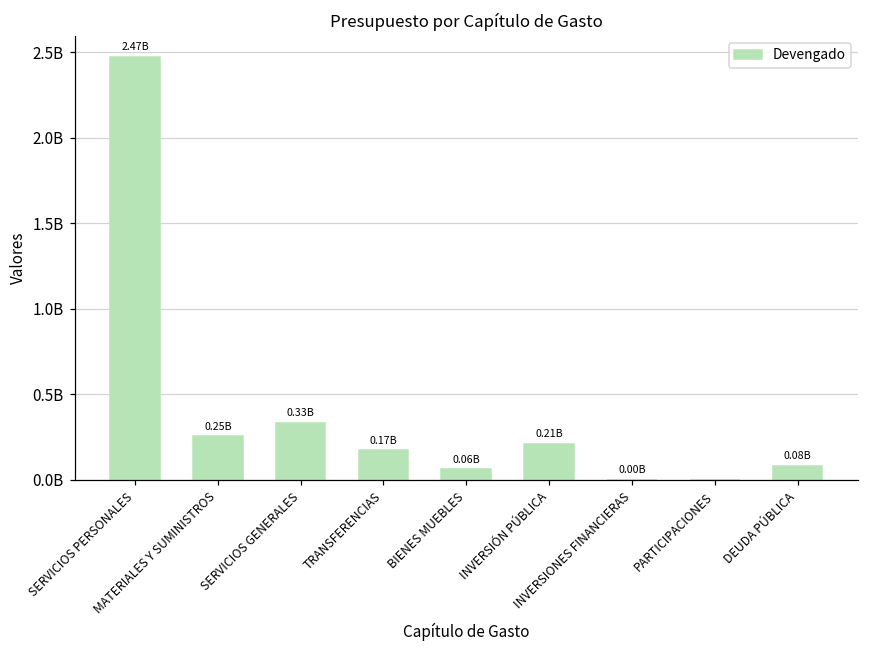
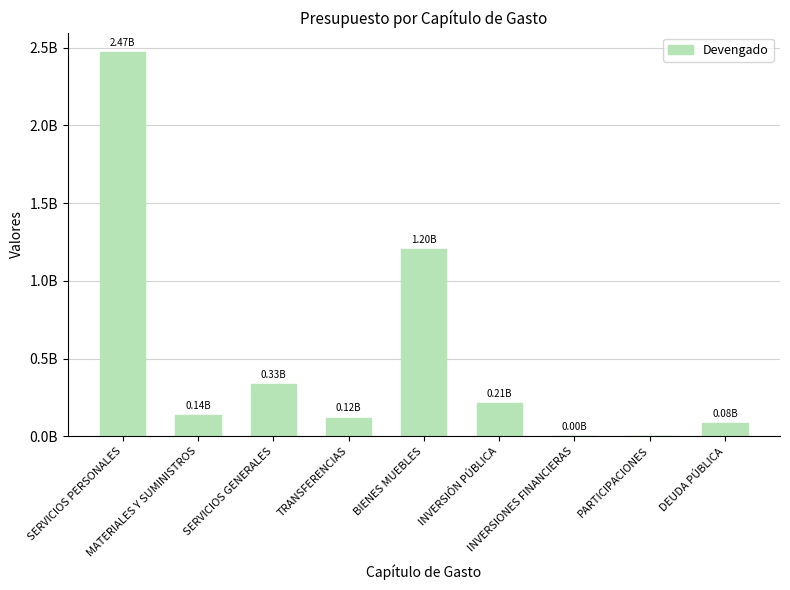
MATERIALES Y SUMINISTROS: 0.25B -> 0.14B
TRANSFERENCIAS: 0.17B -> 0.12B
BIENES MUEBLES: 0.06B -> 1.20B
